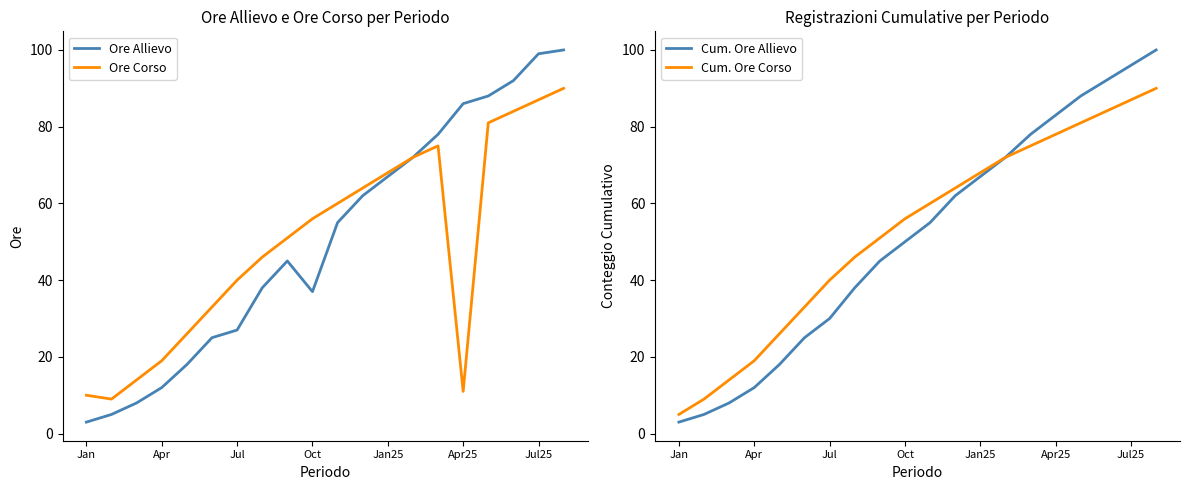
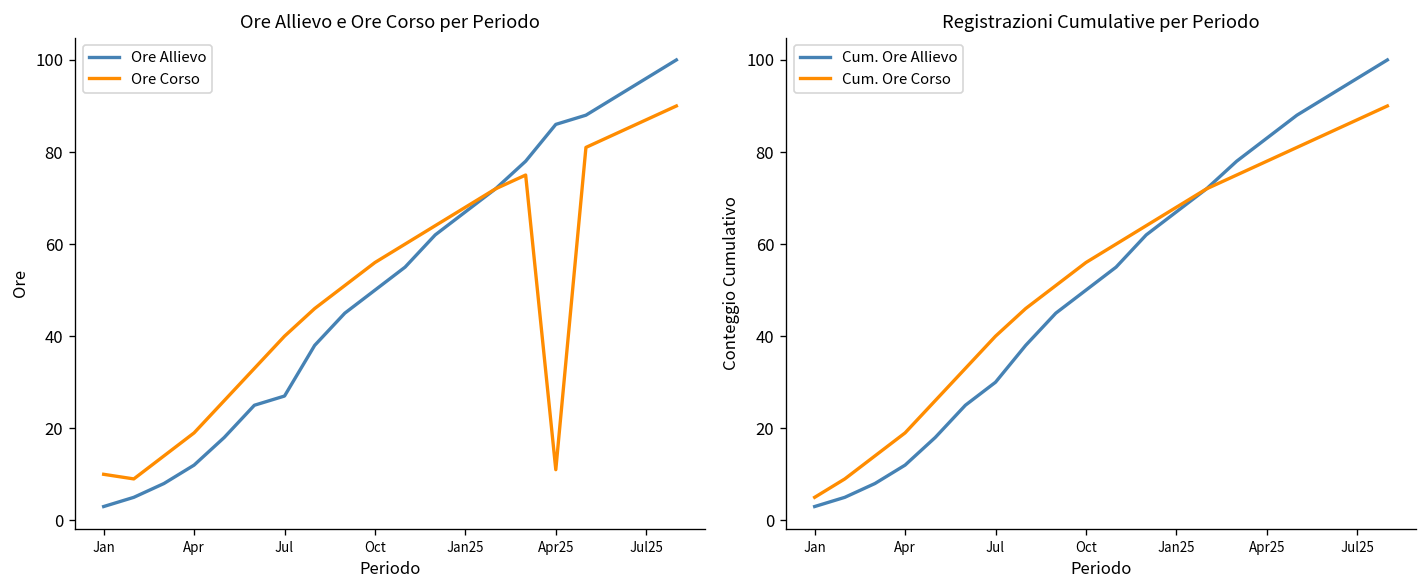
Ore Allievo e Ore Corso per Periodo, Ore Allievo, Oct: 37 -> 50
Ore Allievo e Ore Corso per Periodo, Ore Allievo, Jul25: 99 -> 96
